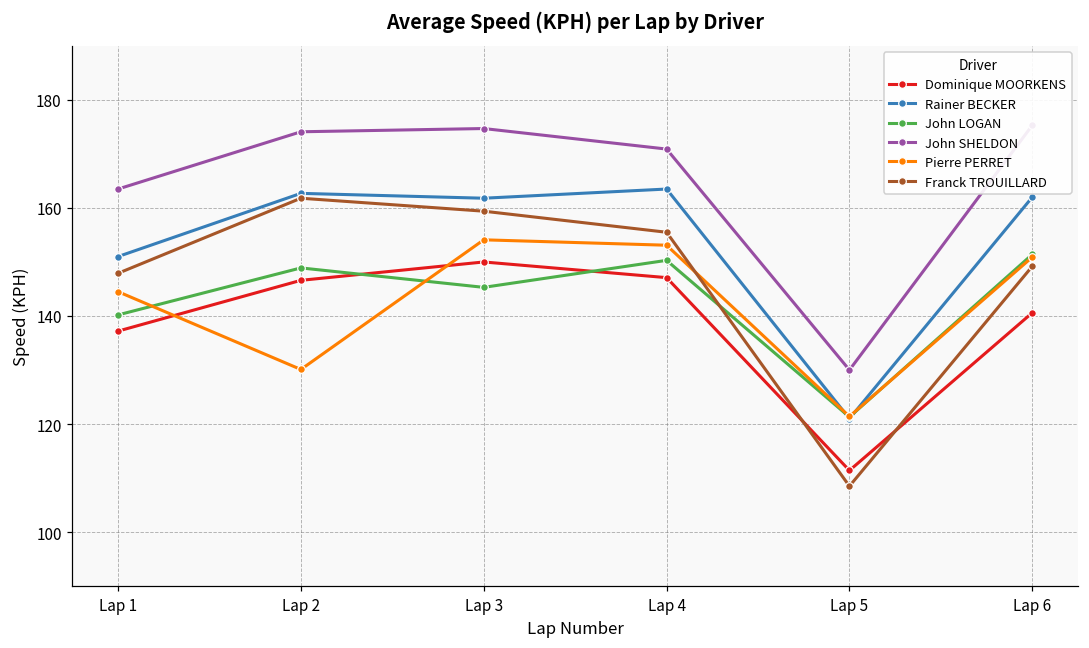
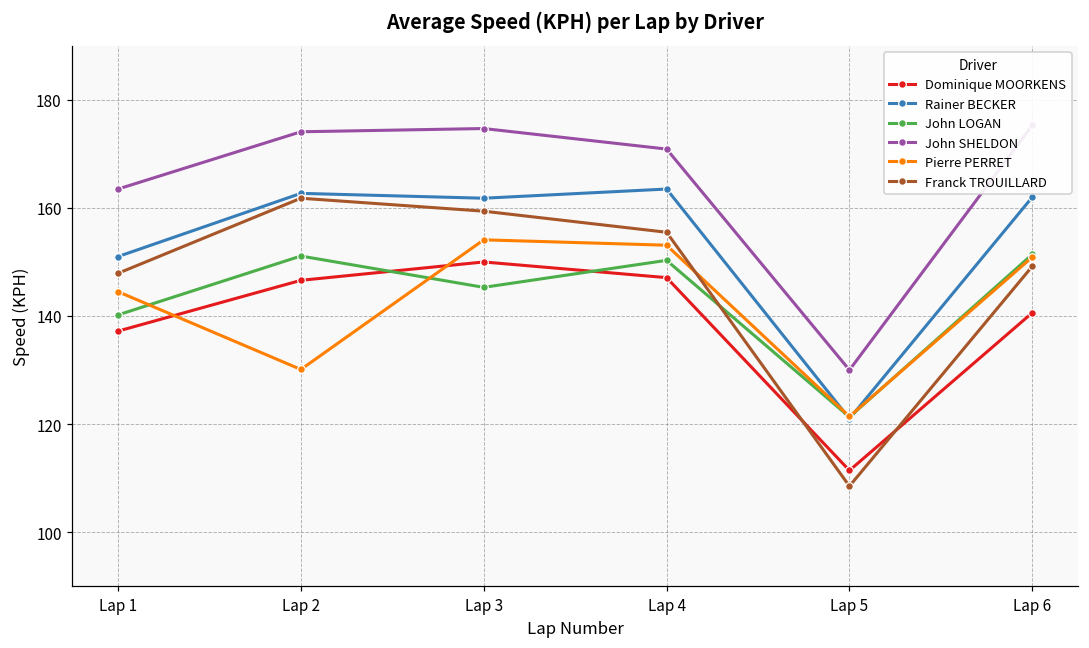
John LOGAN, Lap 2: 149 -> 151
